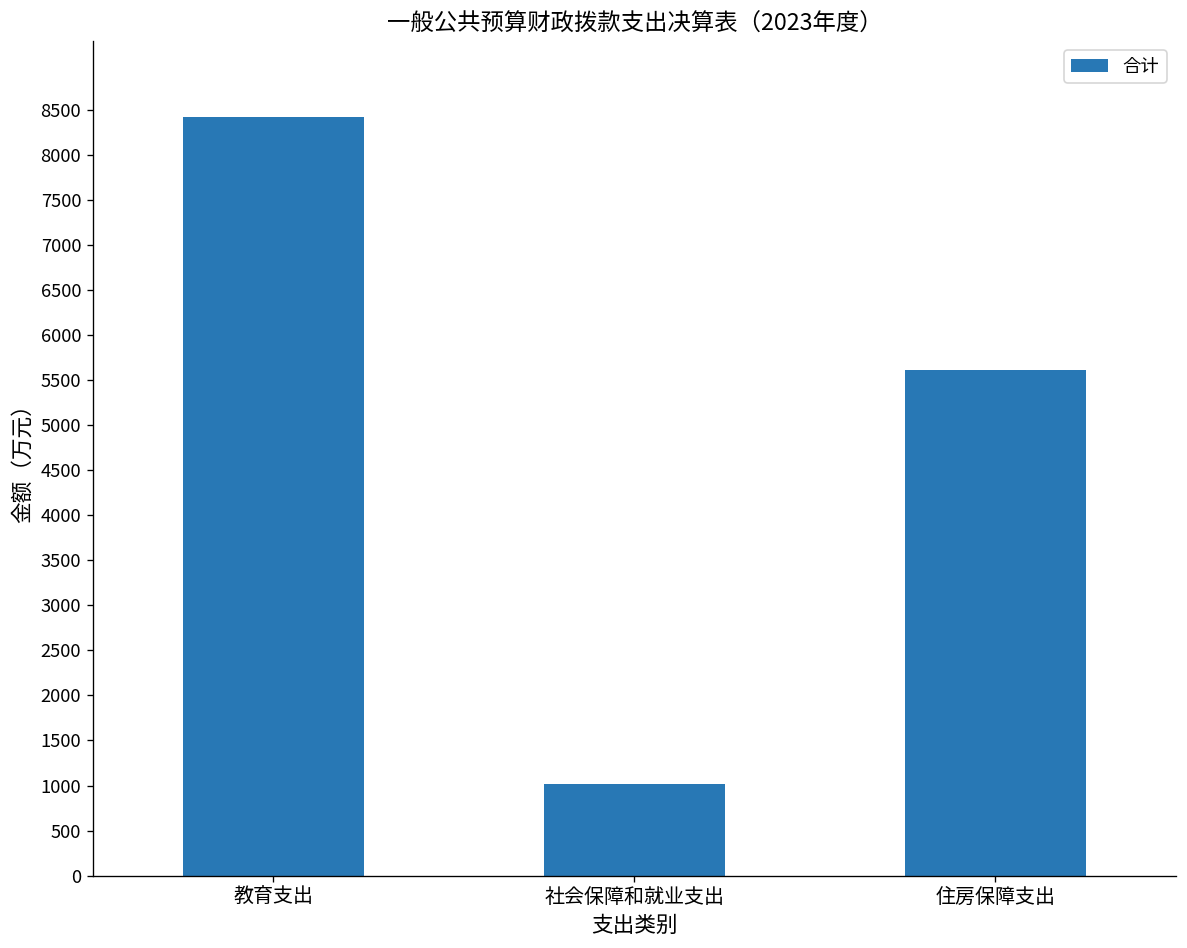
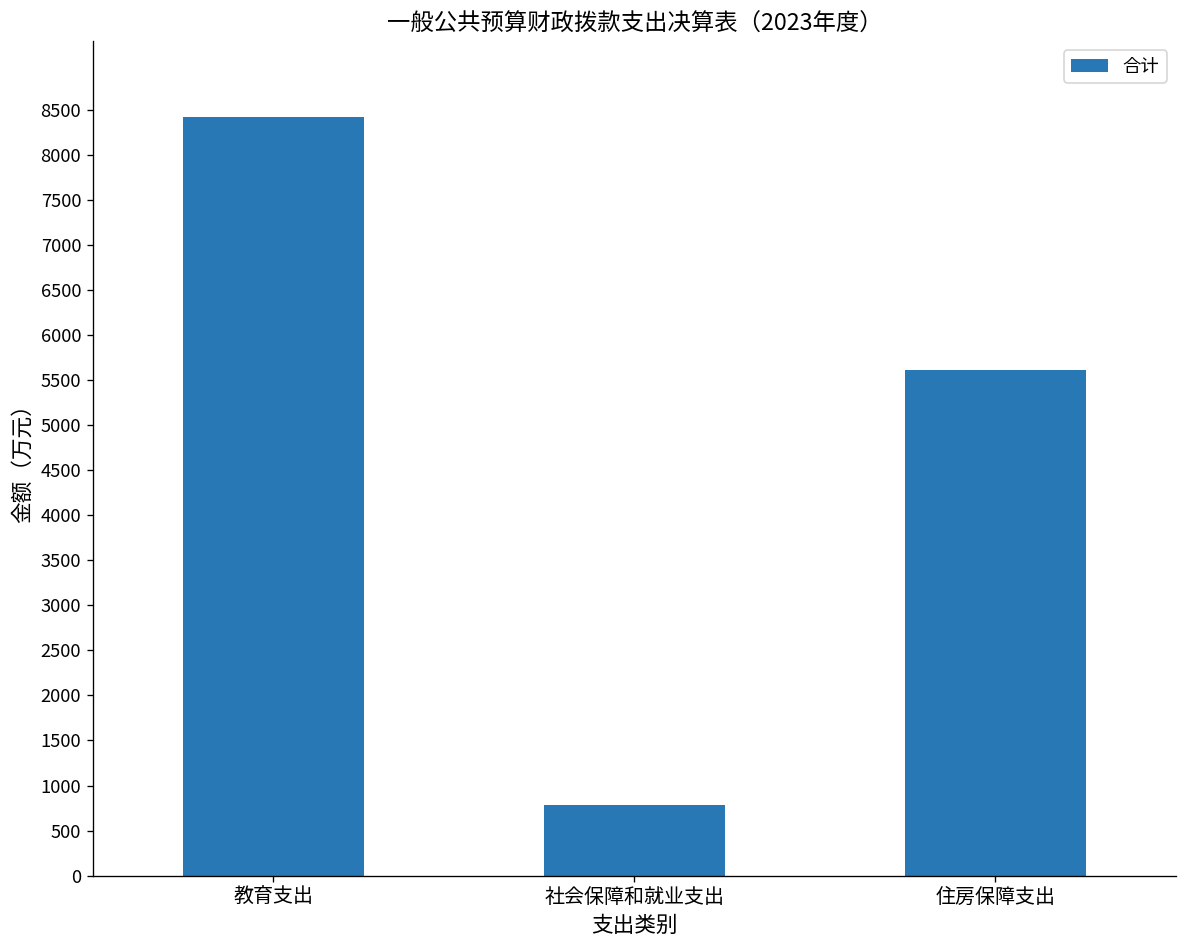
社会保障和就业支出: 1000 -> 800
